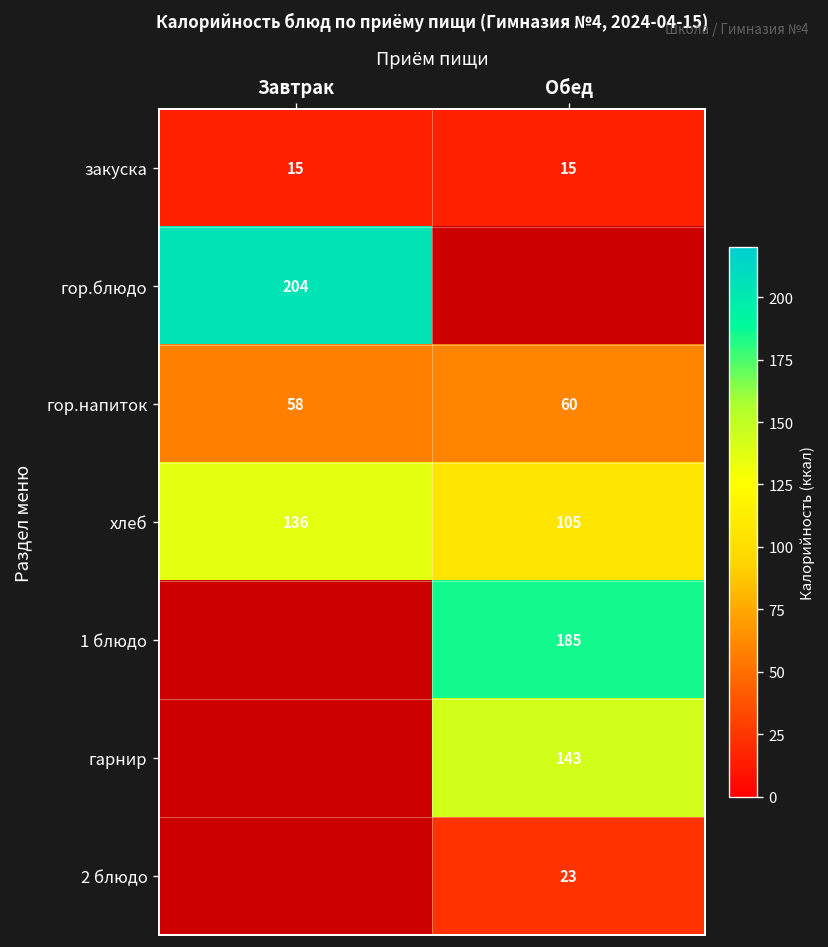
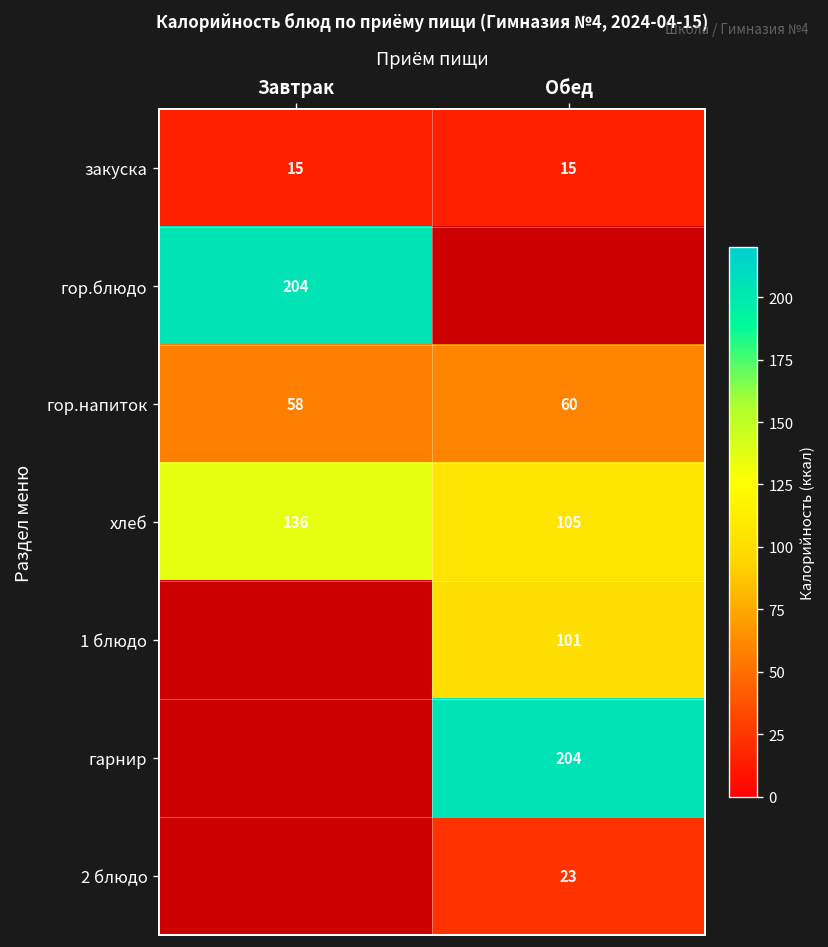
1 блюдо, Обед: 185 -> 101
гарнир, Обед: 143 -> 204
